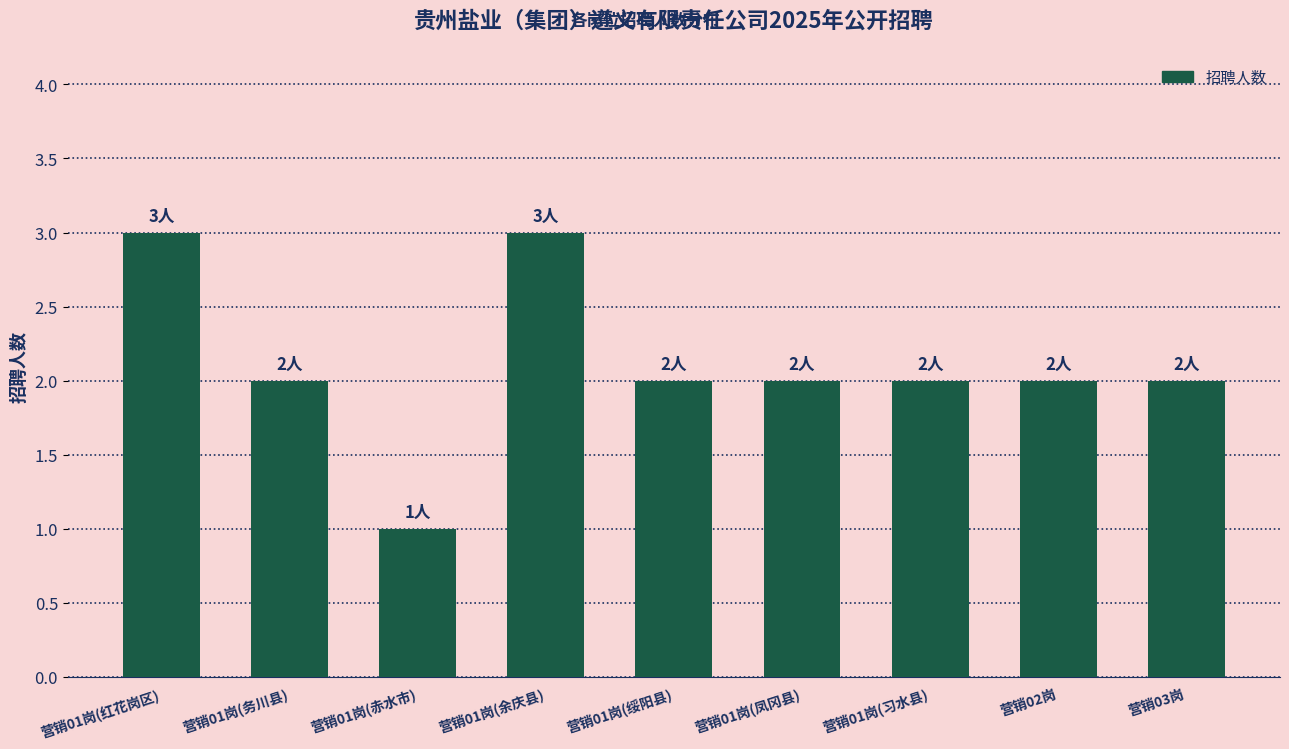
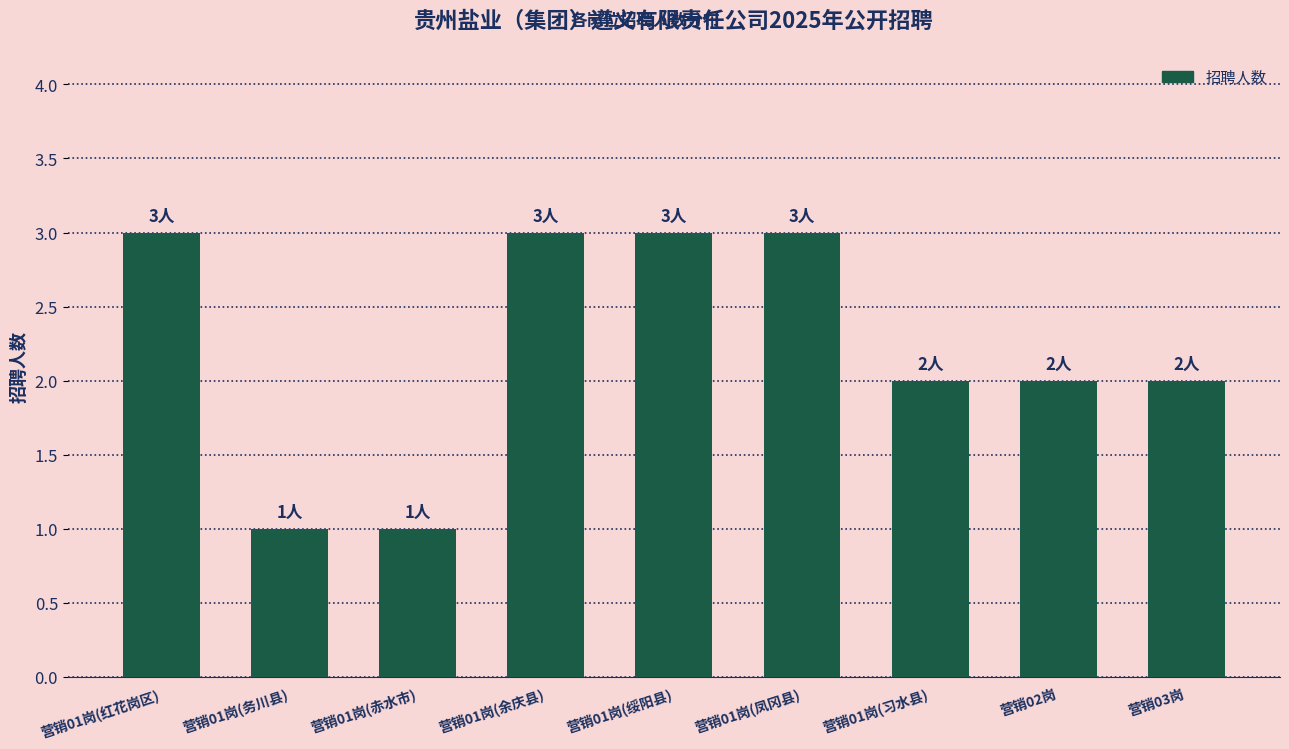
营销01岗(务川县): 2人 -> 1人
营销01岗(绥阳县): 2人 -> 3人
营销01岗(凤冈县): 2人 -> 3人
